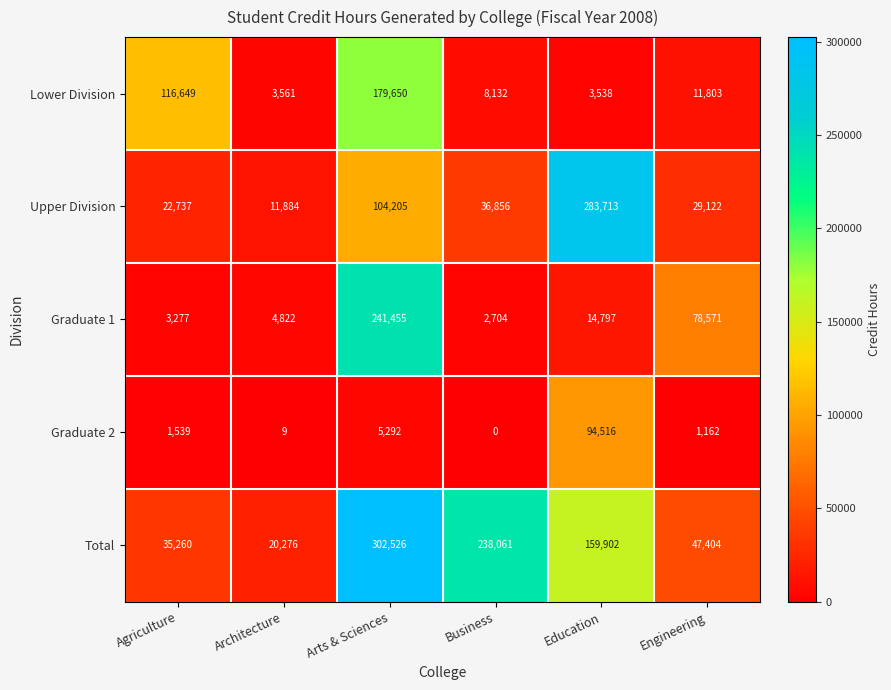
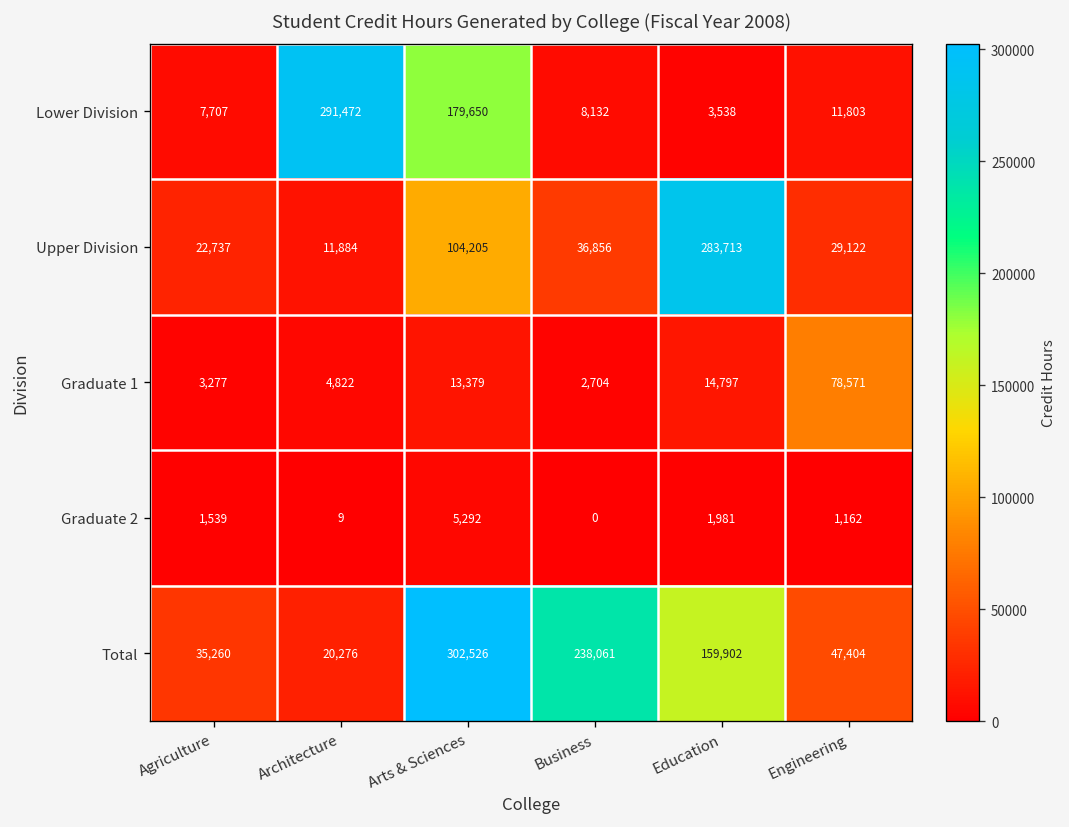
Lower Division, Agriculture: 116,649 -> 7,707
Lower Division, Architecture: 3,561 -> 291,472
Graduate 1, Arts & Sciences: 241,455 -> 13,379
Graduate 2, Education: 94,516 -> 1,981
